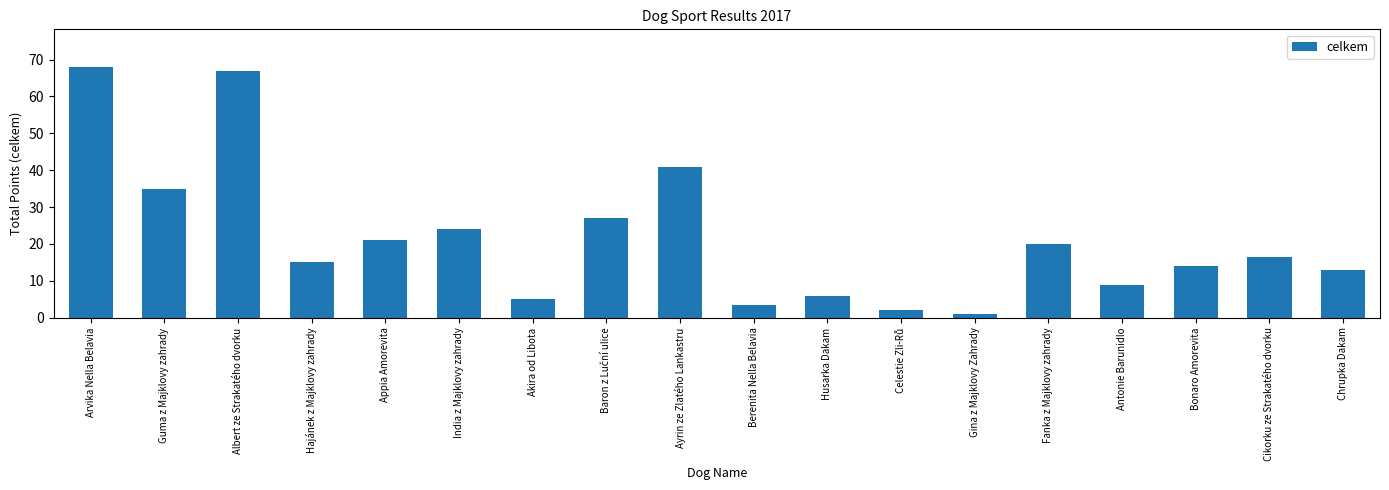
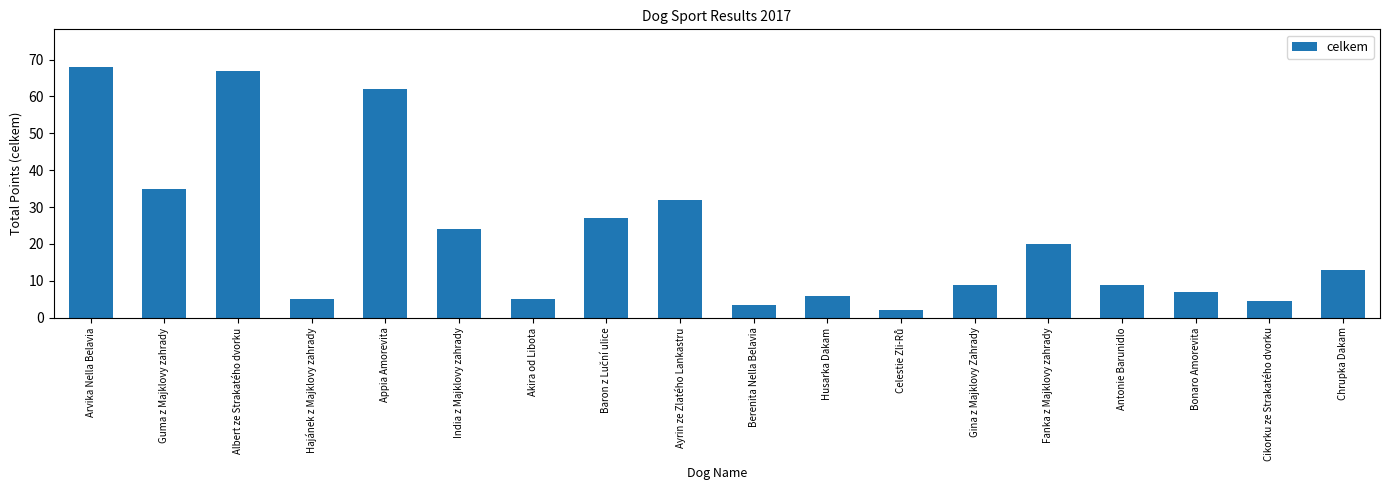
Hajánek z Majklovy zahrady: 15 -> 5
Appia Amorevita: 21 -> 62
Ayrin ze Zlatého Lankastru: 41 -> 32
Gina z Majklovy Zahrady: 1 -> 9
Bonaro Amorevita: 14 -> 7
Cikorku ze Strakatého dvorku: 17 -> 4
